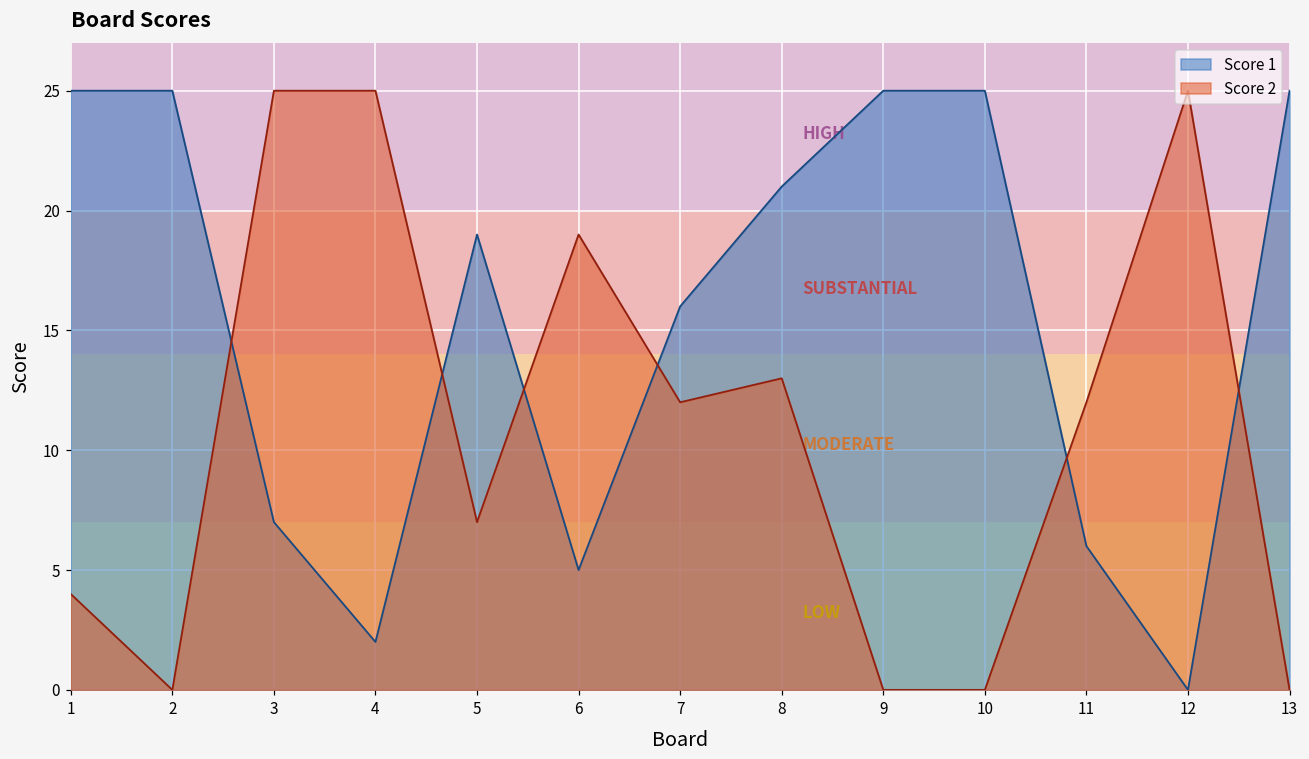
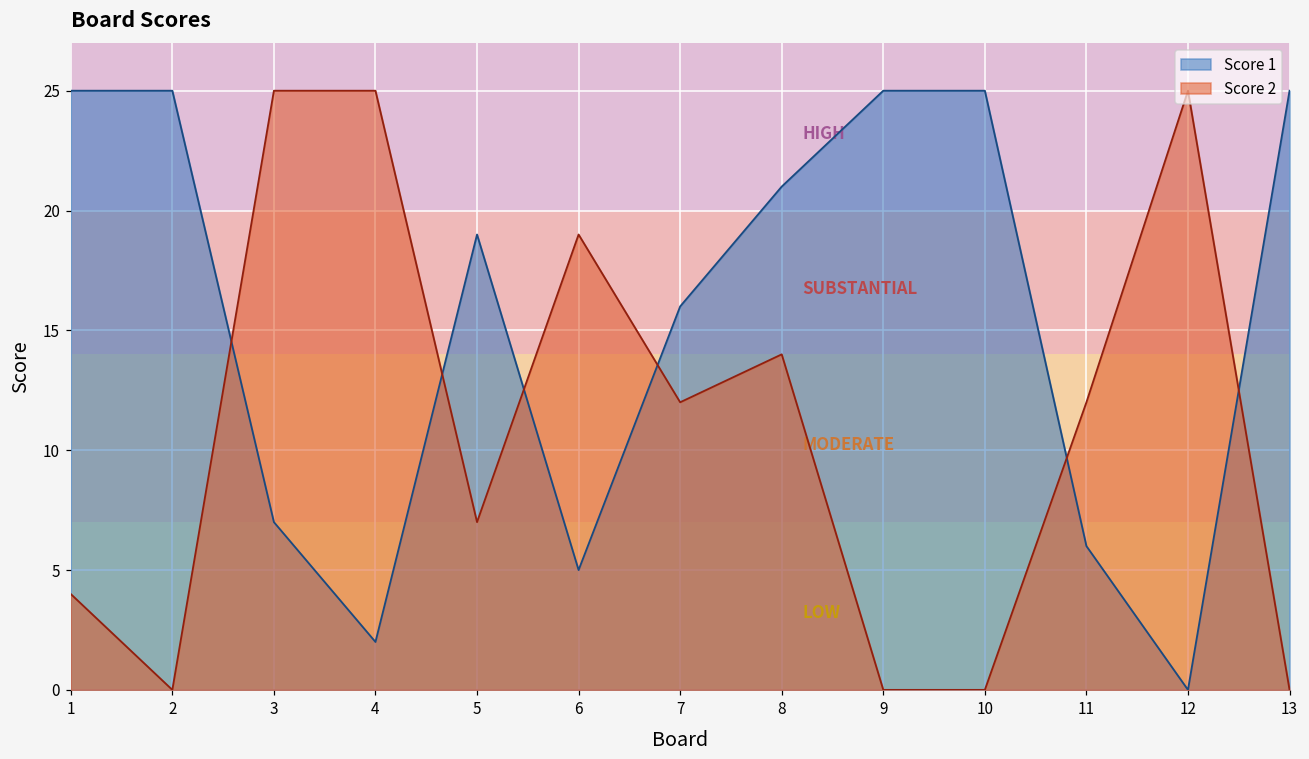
Score 2, 8: 13 -> 14
